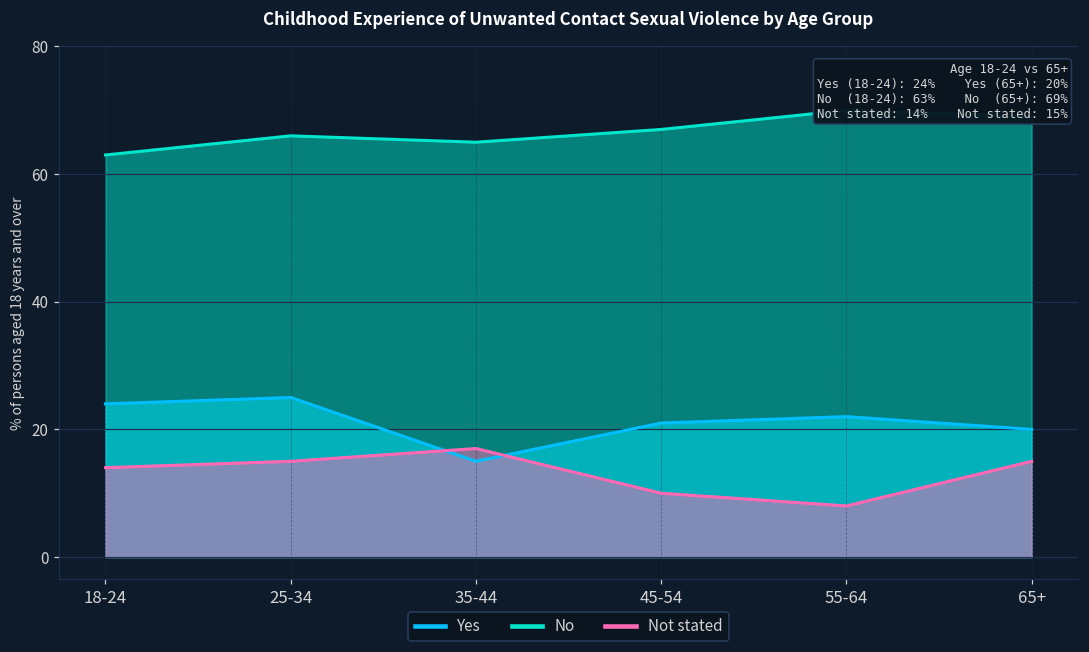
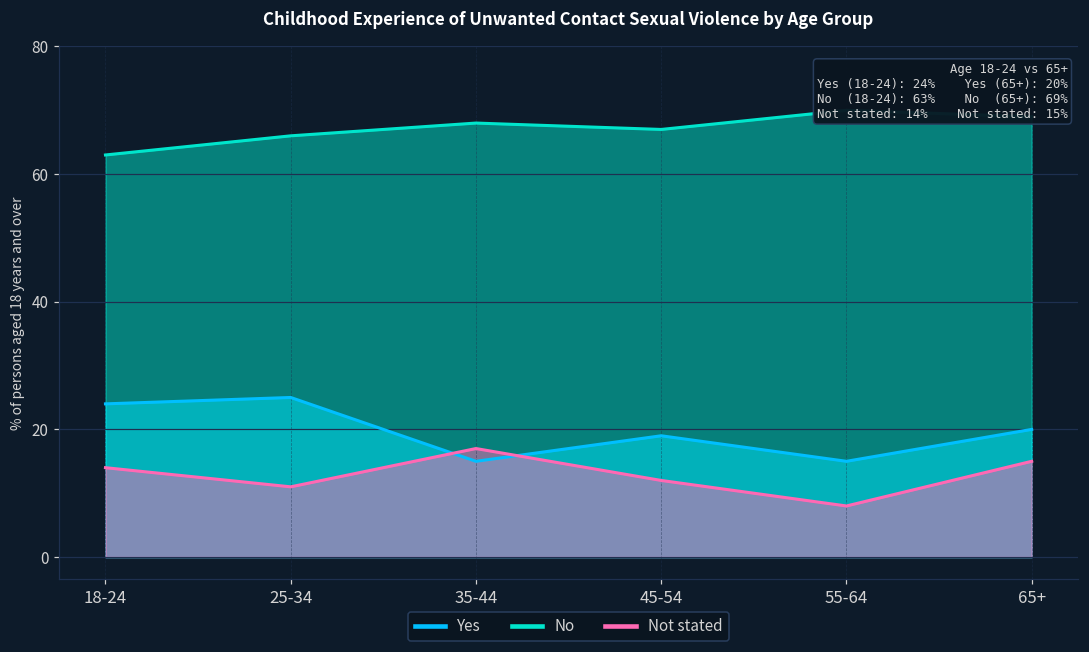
Not stated, 25-34: 15 -> 11
No, 35-44: 65 -> 68
Yes, 45-54: 21 -> 19
Not stated, 45-54: 10 -> 12
Yes, 55-64: 22 -> 15
